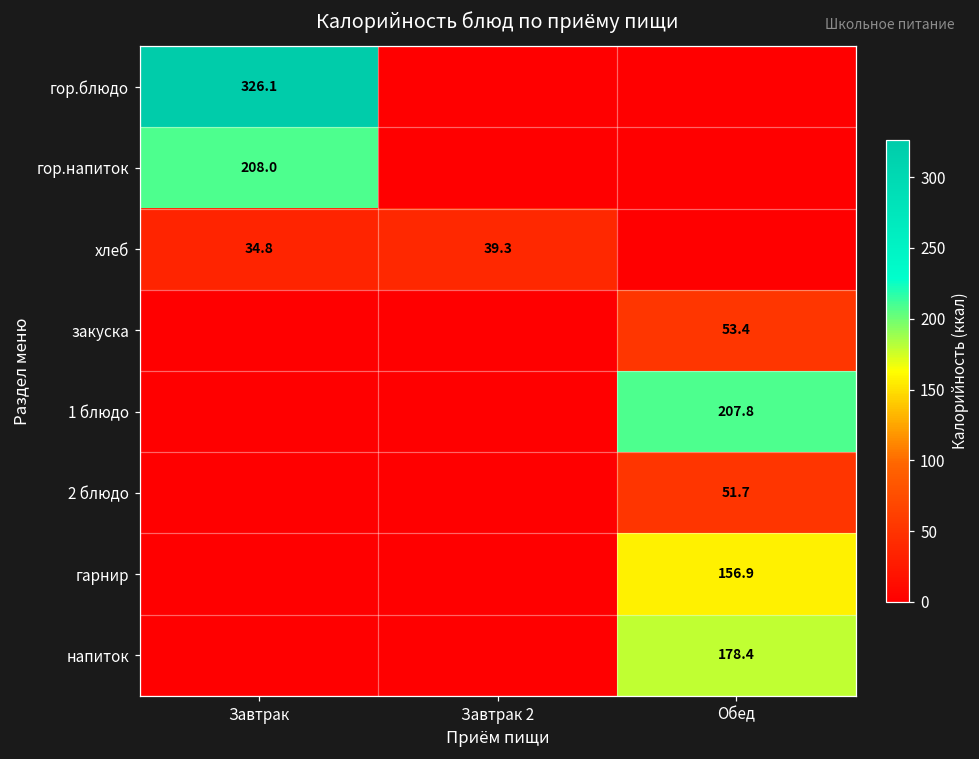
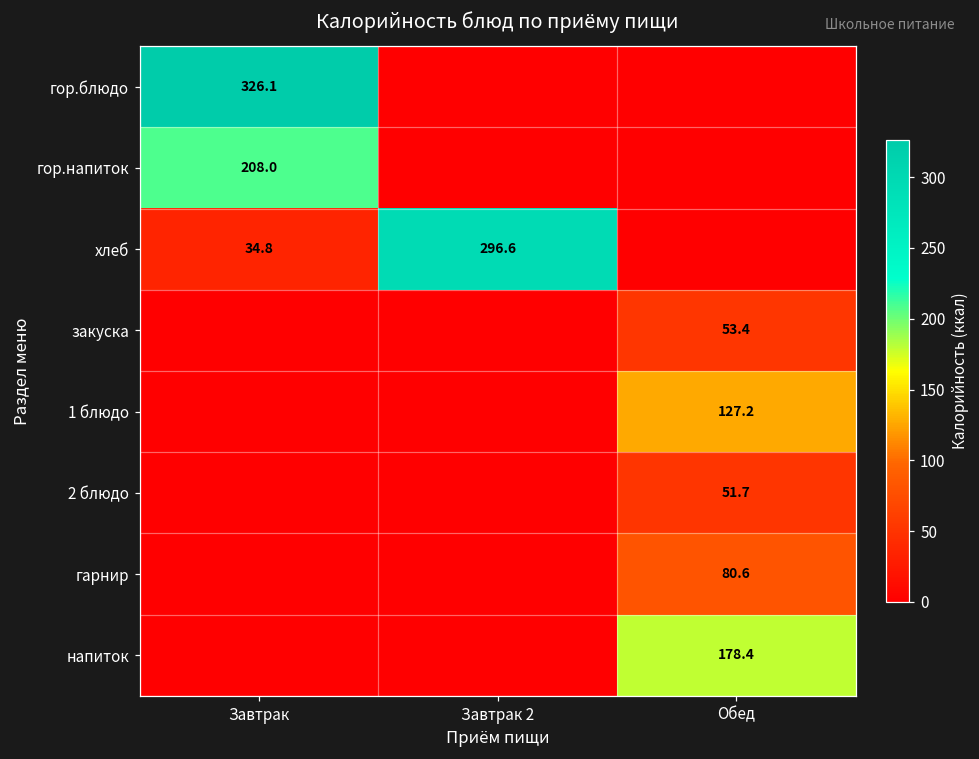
хлеб, Завтрак 2: 39.3 -> 296.6
1 блюдо, Обед: 207.8 -> 127.2
гарнир, Обед: 156.9 -> 80.6
